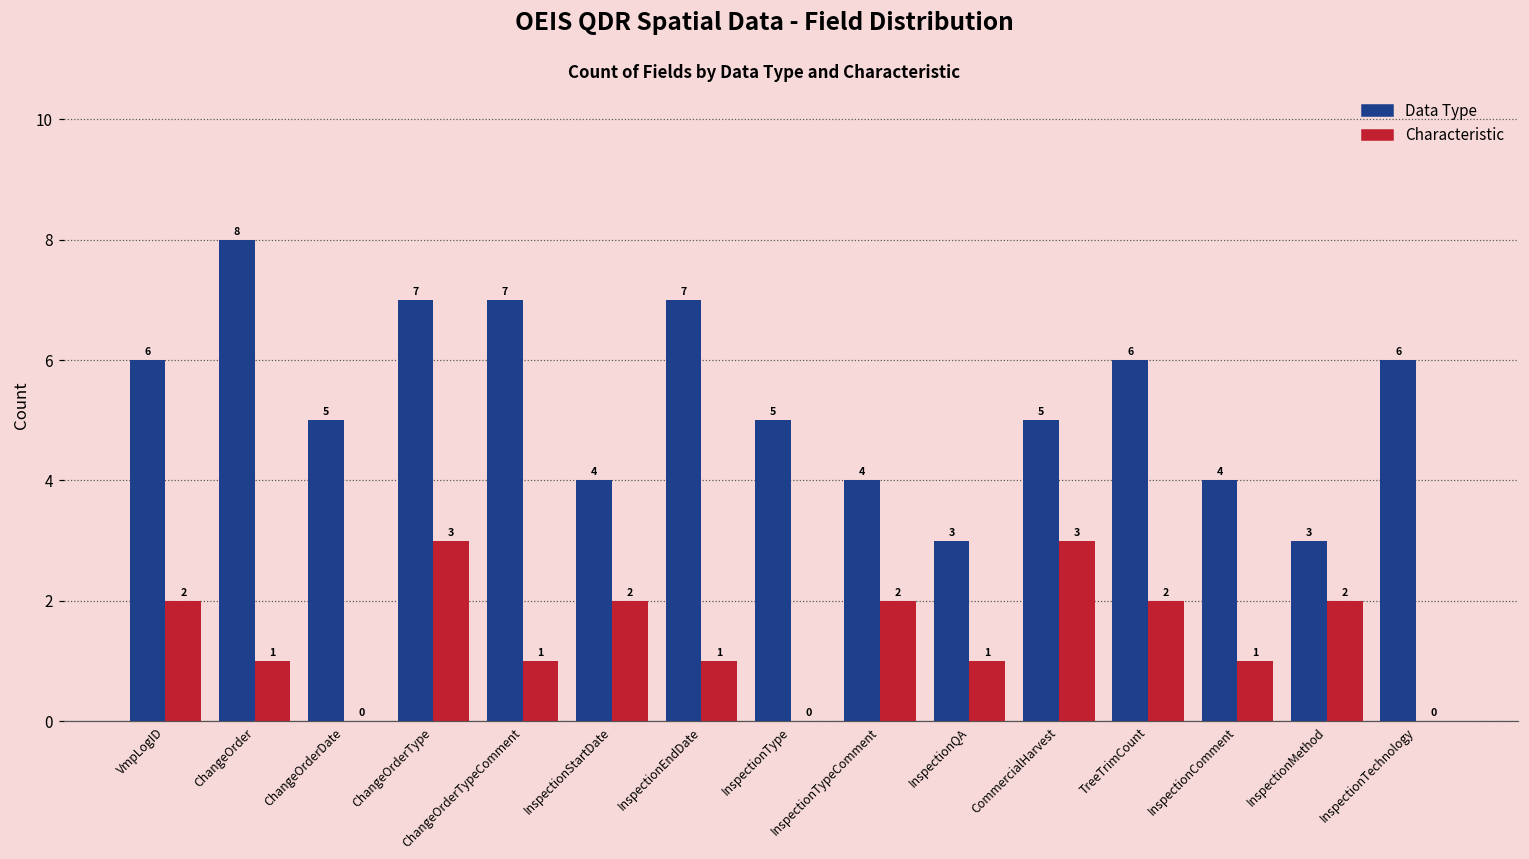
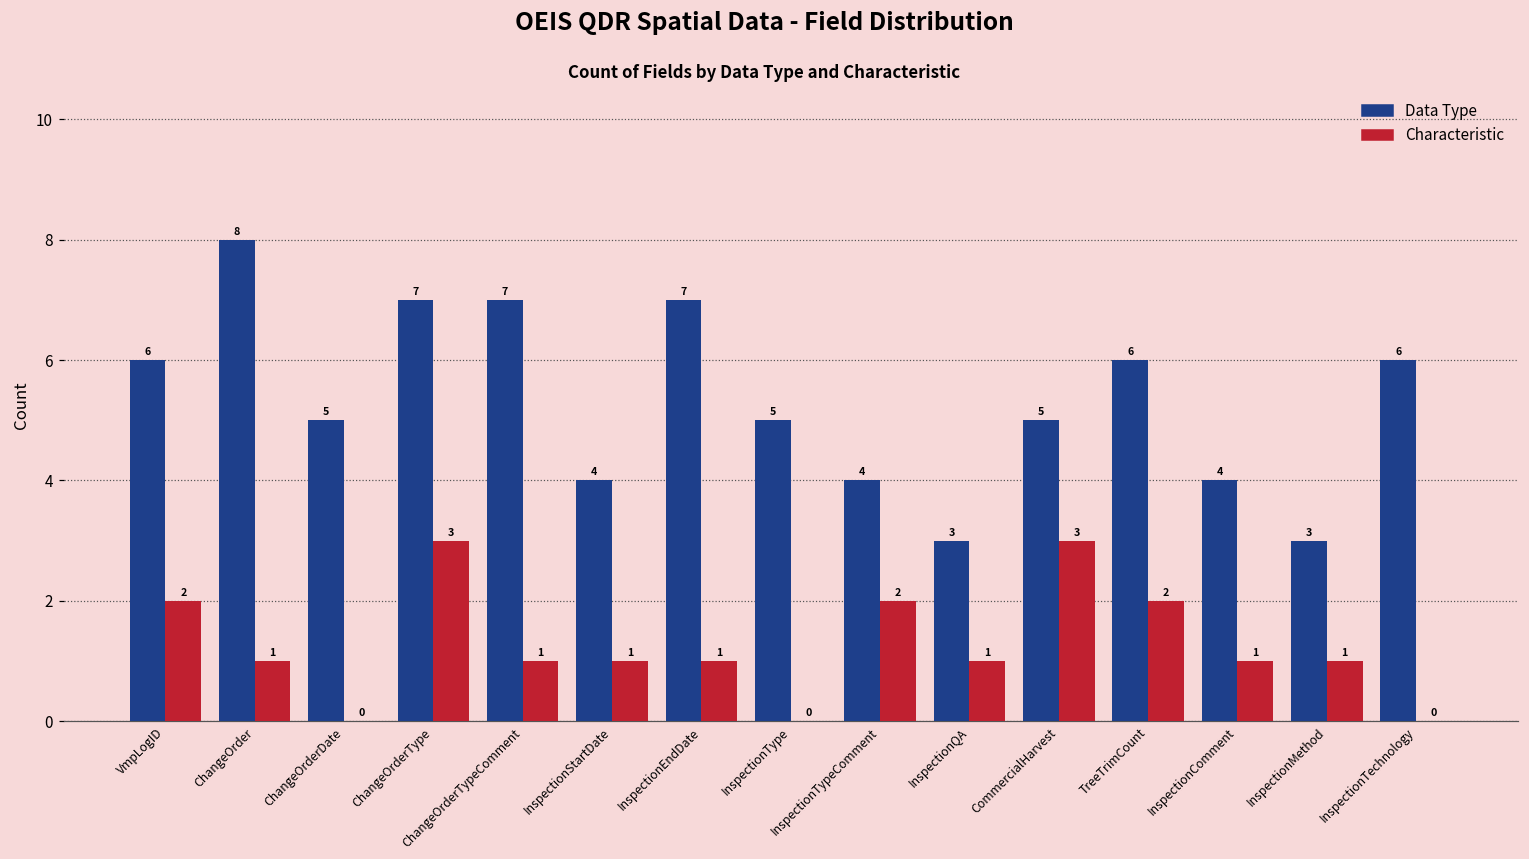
Characteristic, InspectionStartDate: 2 -> 1
Characteristic, InspectionMethod: 2 -> 1
